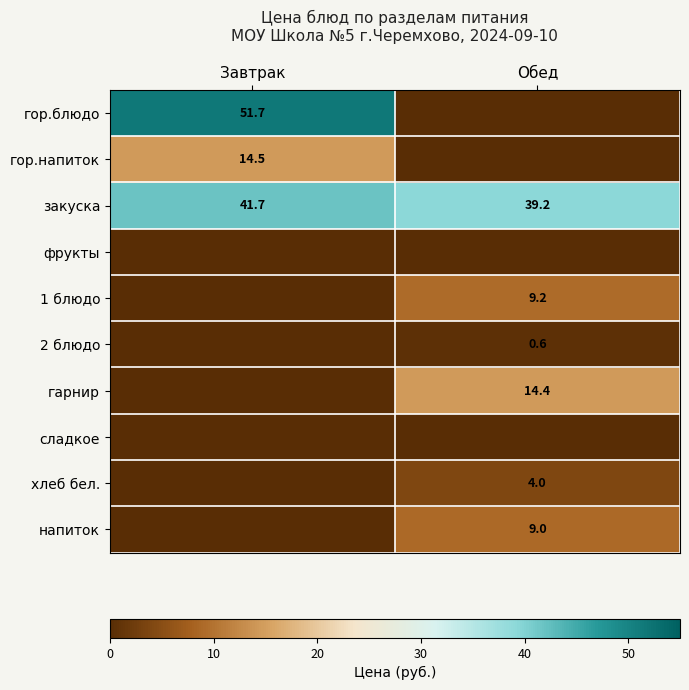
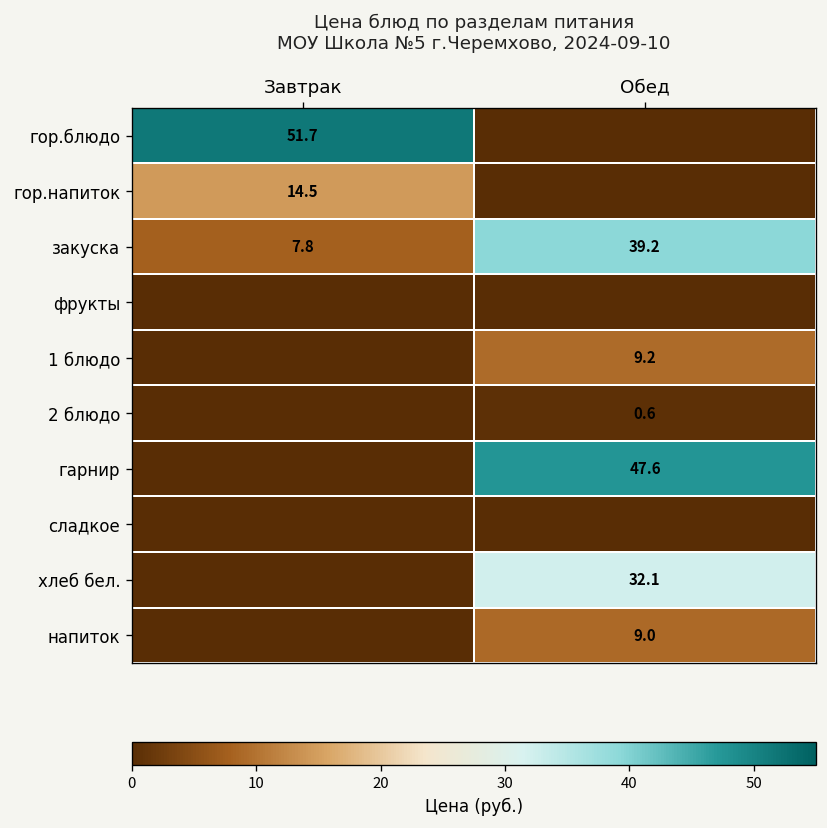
закуска, Завтрак: 41.7 -> 7.8
гарнир, Обед: 14.4 -> 47.6
хлеб бел., Обед: 4.0 -> 32.1
